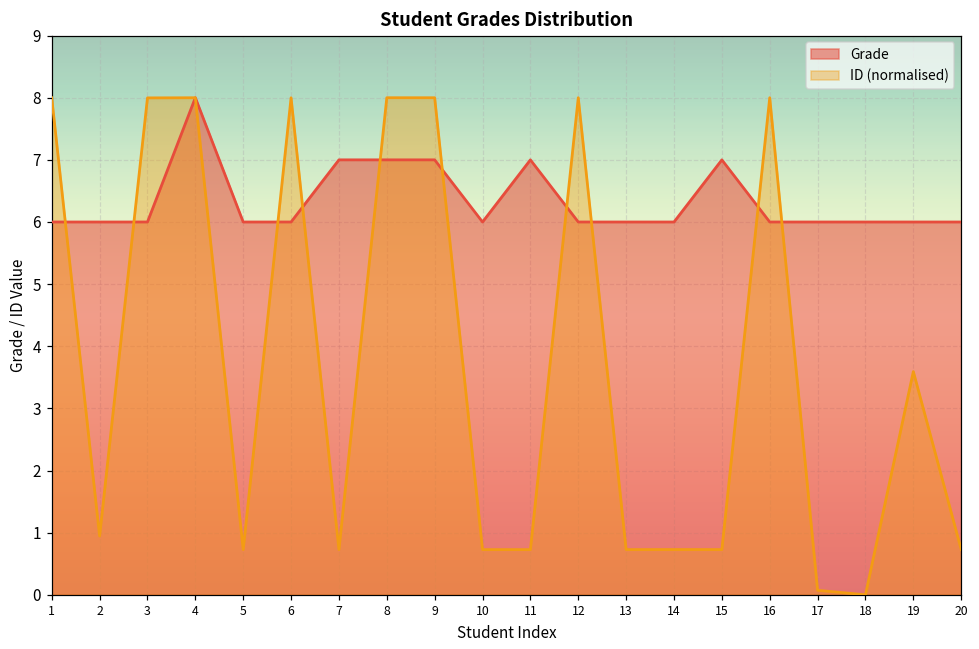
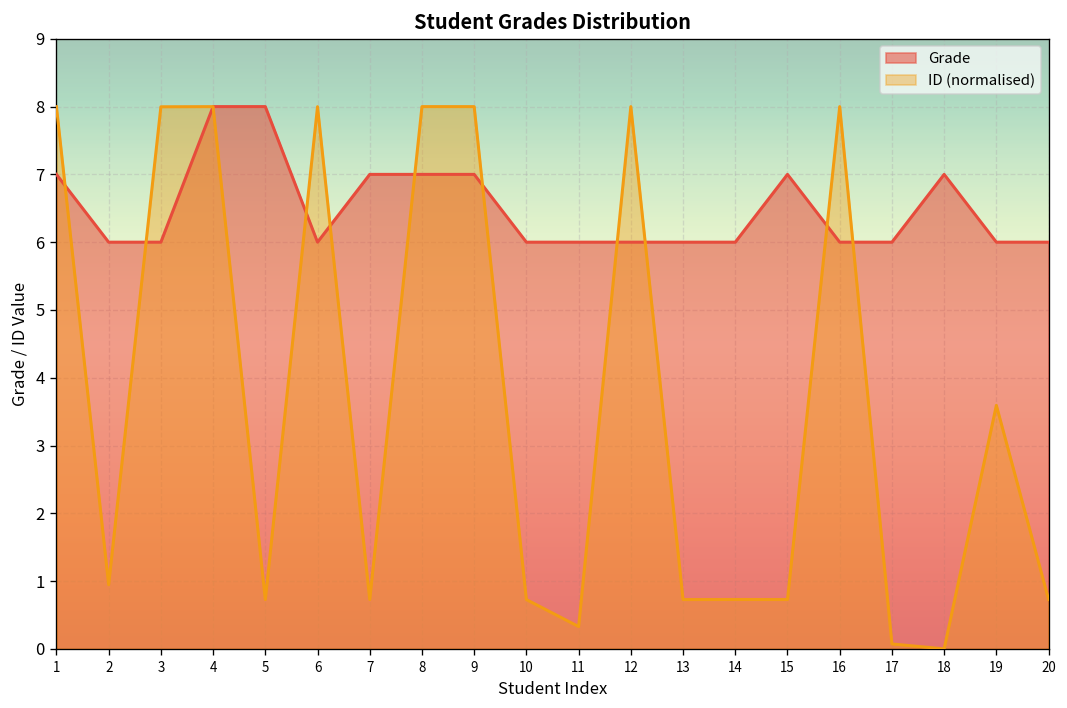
Grade, 1: 6 -> 7
Grade, 5: 6 -> 8
Grade, 11: 7 -> 6
ID (normalised), 11: 0.7 -> 0.3
Grade, 18: 6 -> 7
